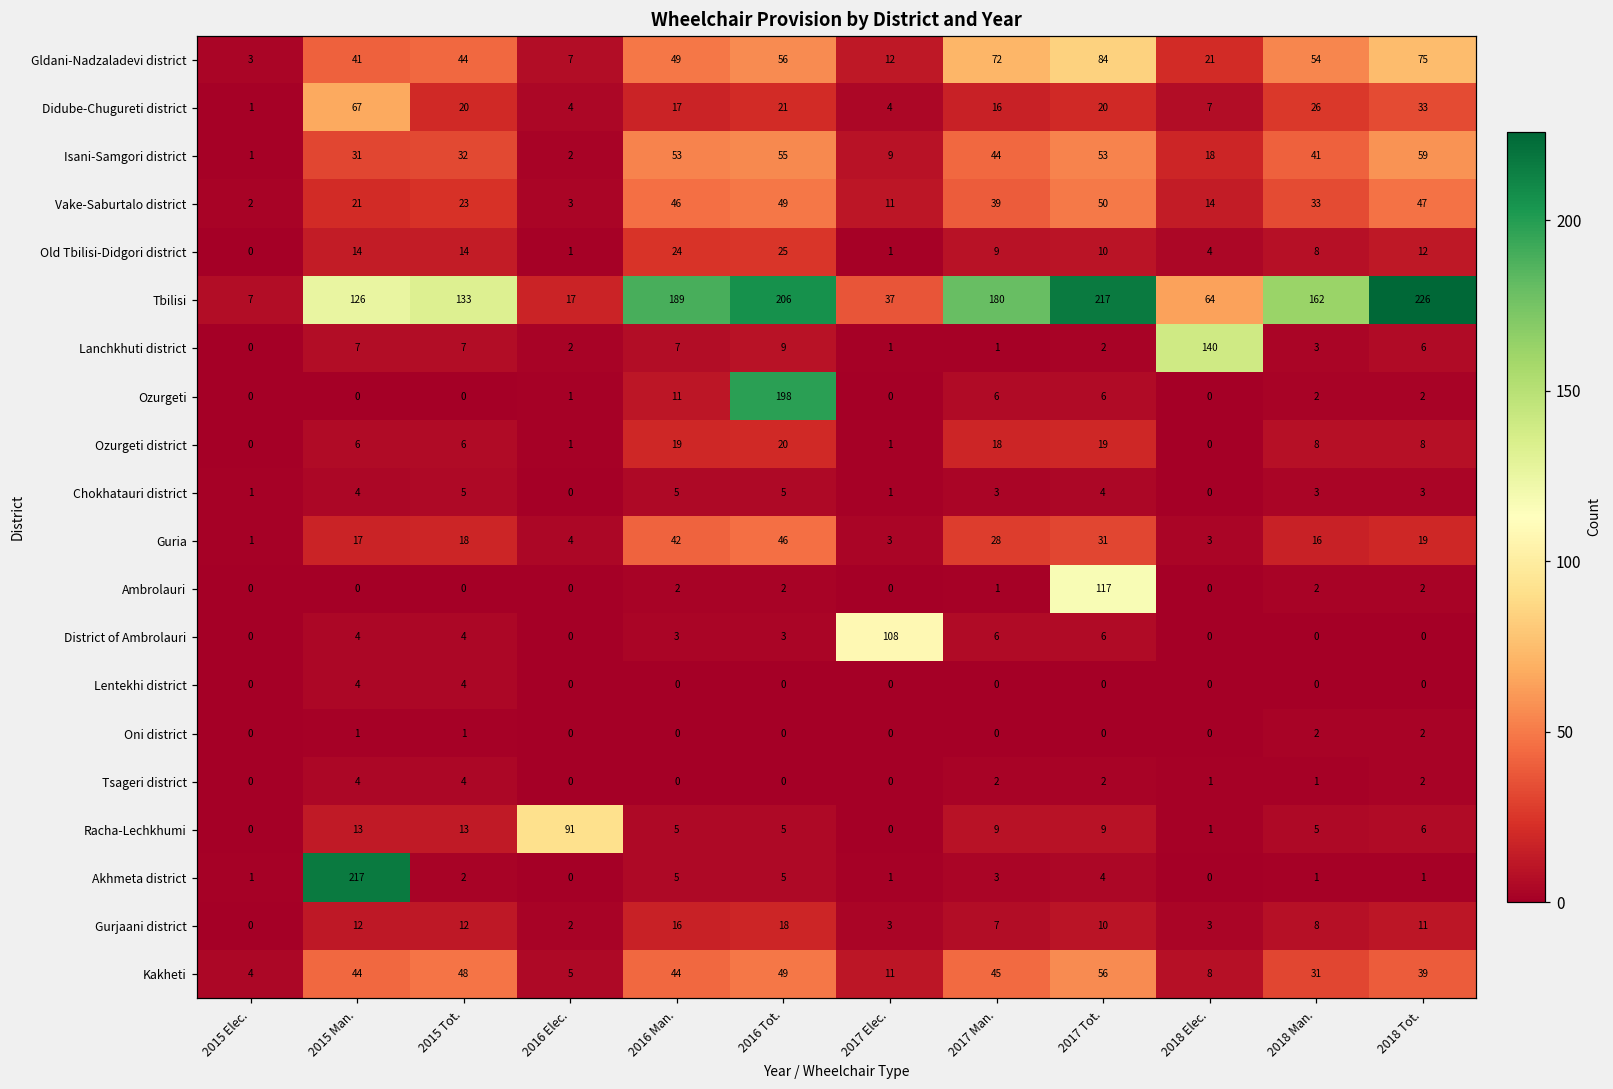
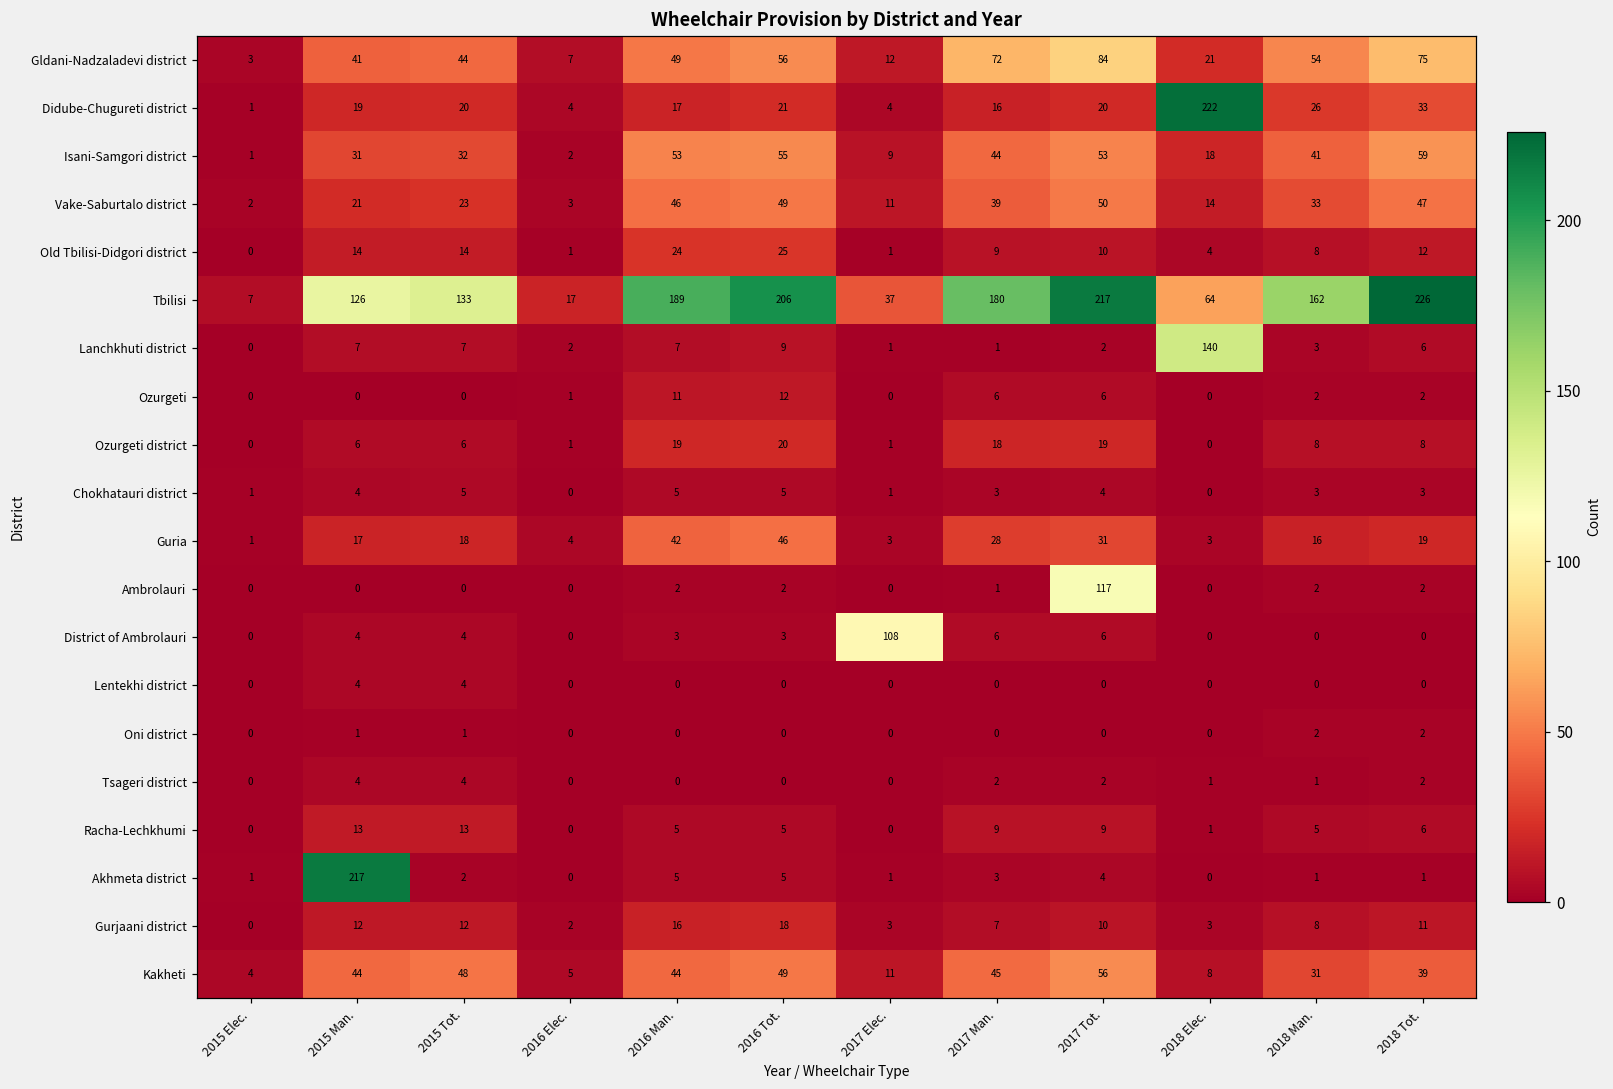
Didube-Chugureti district, 2015 Man.: 67 -> 19
Didube-Chugureti district, 2018 Elec.: 7 -> 222
Ozurgeti, 2016 Tot.: 198 -> 12
Racha-Lechkhumi, 2016 Elec.: 91 -> 0
